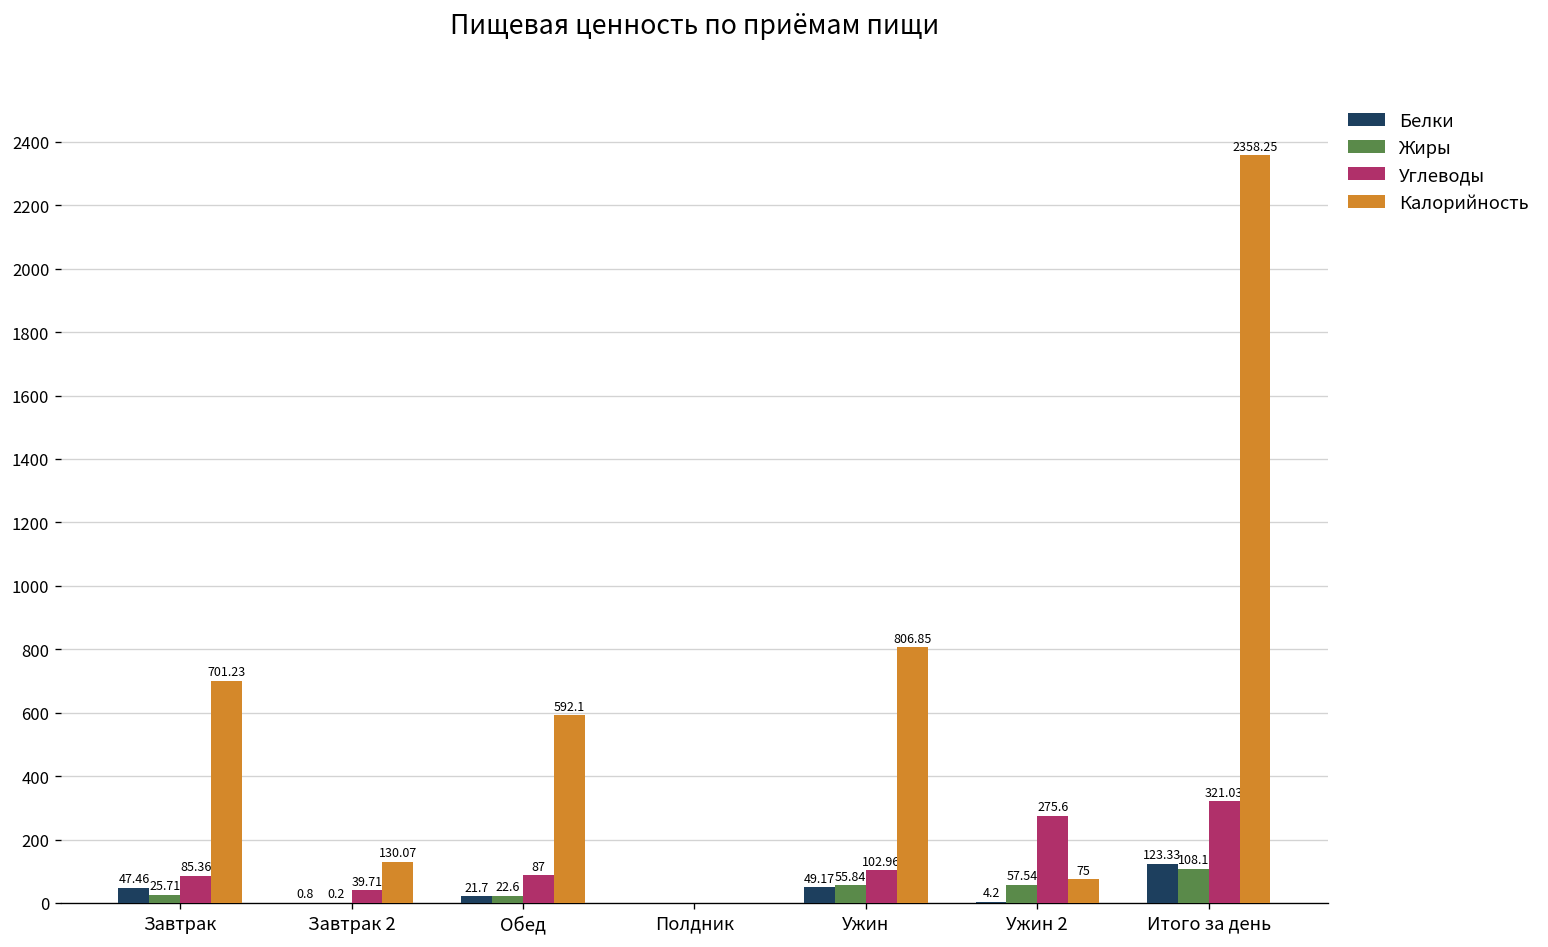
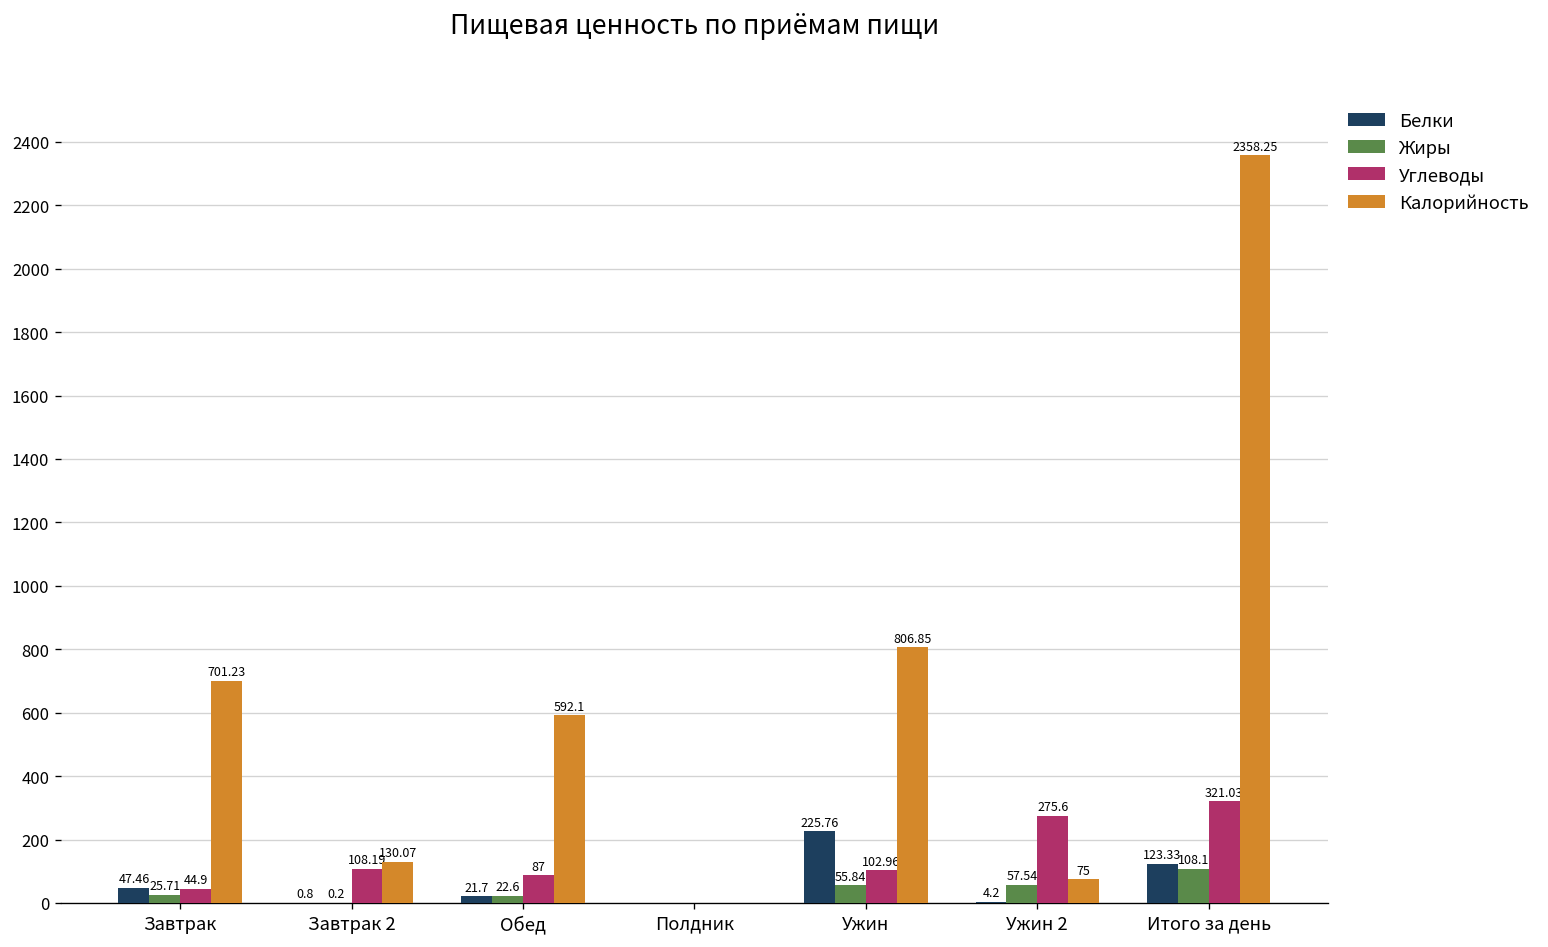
Углеводы, Завтрак: 85.36 -> 44.9
Углеводы, Завтрак 2: 39.71 -> 108.19
Белки, Ужин: 49.17 -> 225.76
